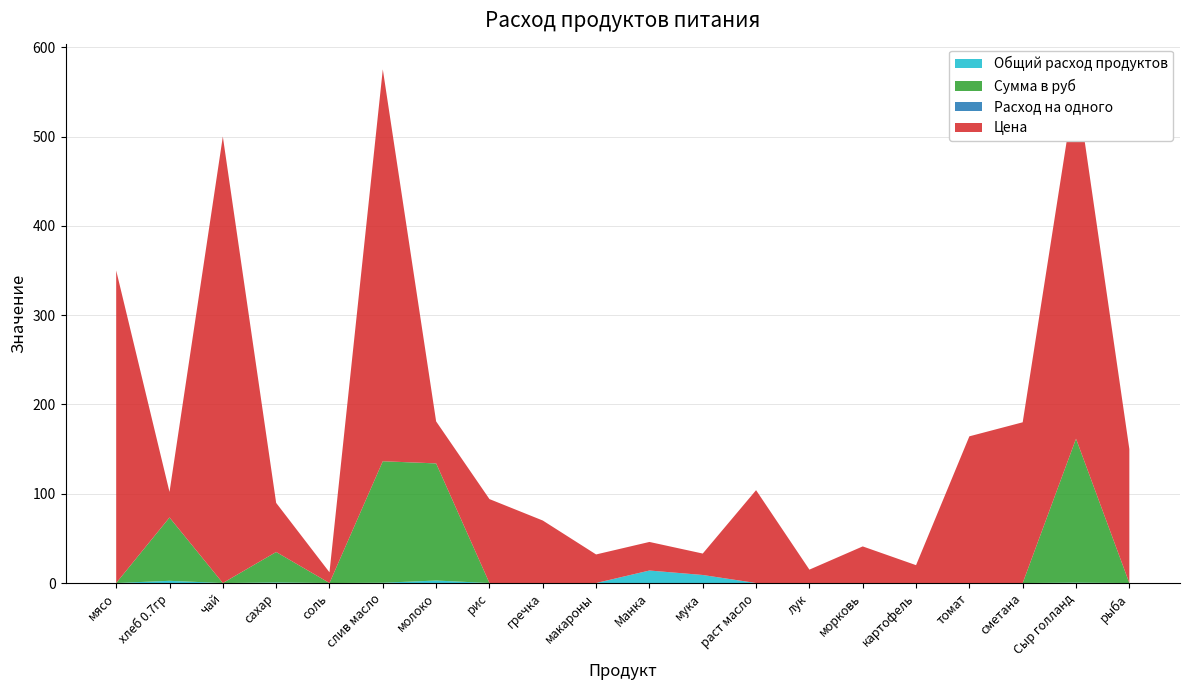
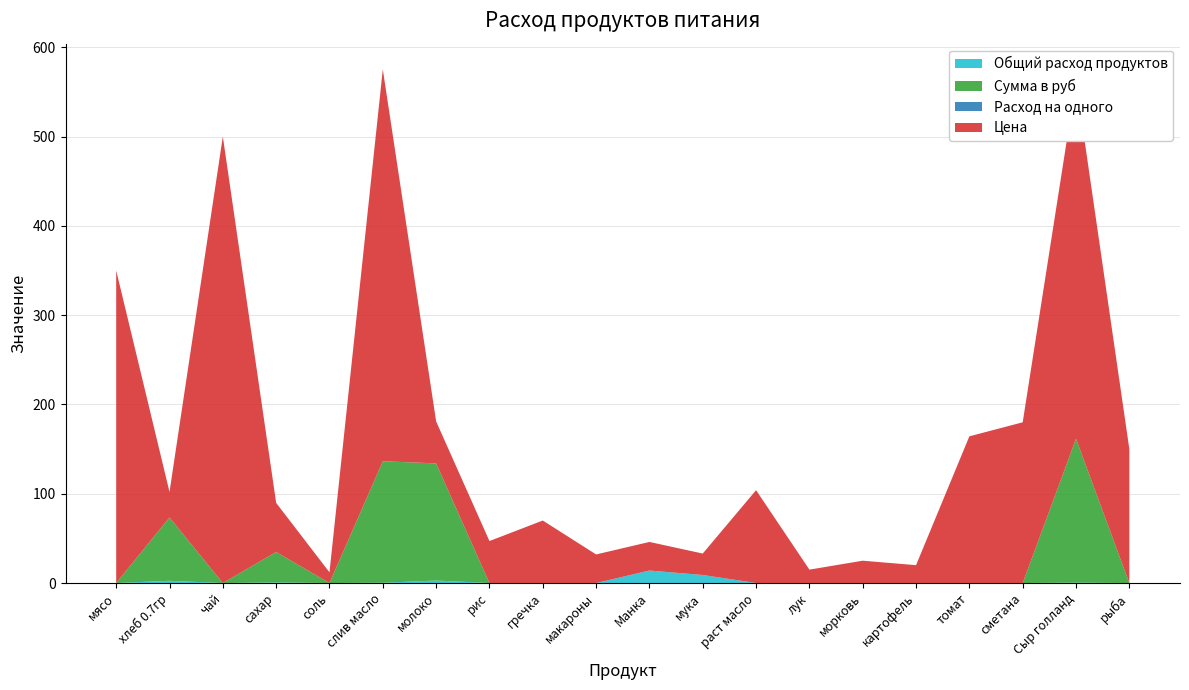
Цена, рис: 90 -> 50
Цена, морковь: 40 -> 30
